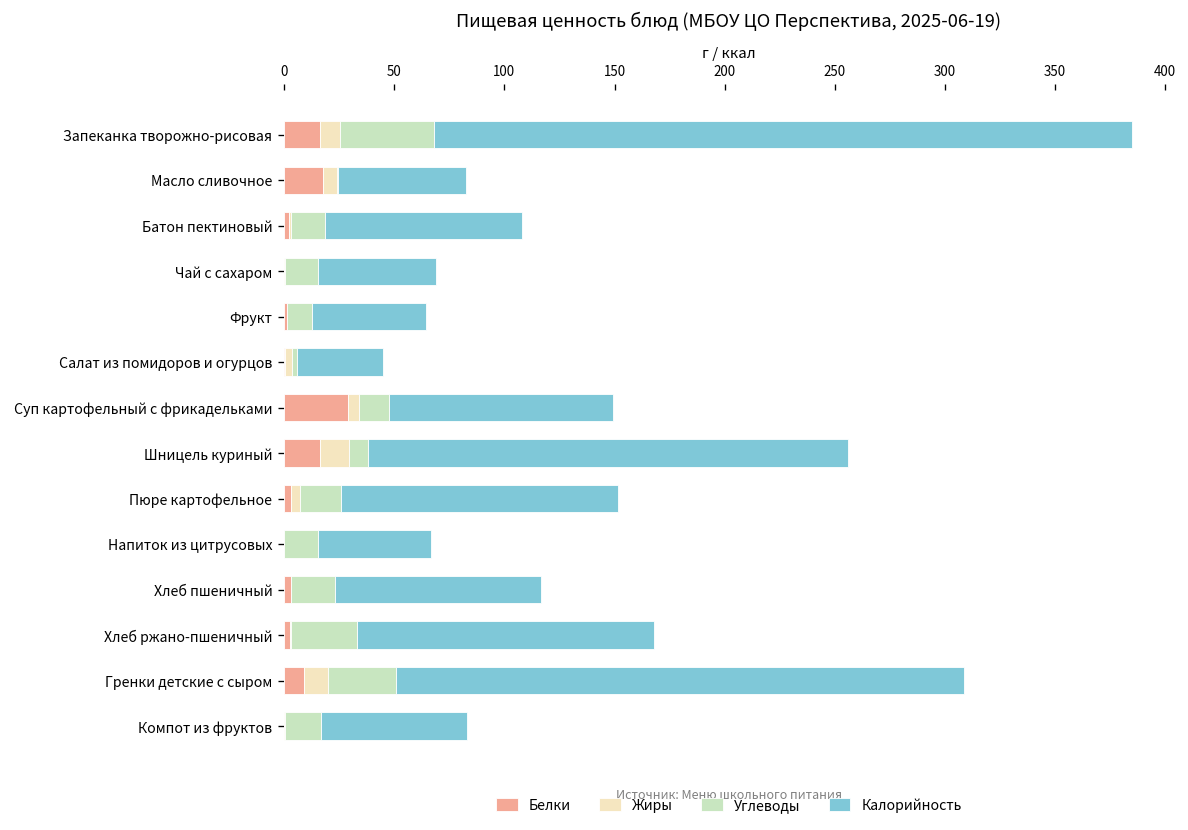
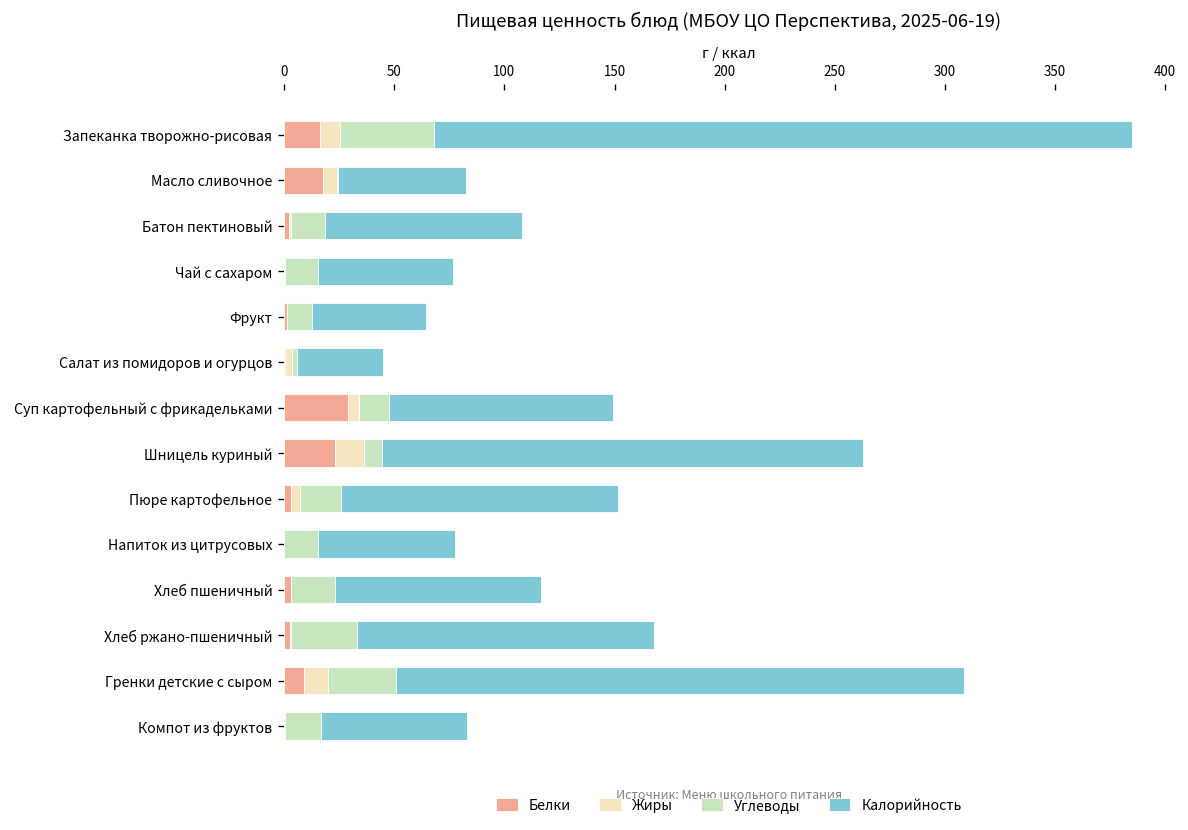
Калорийность, Чай с сахаром: 53 -> 61
Белки, Шницель куриный: 16 -> 23
Калорийность, Напиток из цитрусовых: 51 -> 62
